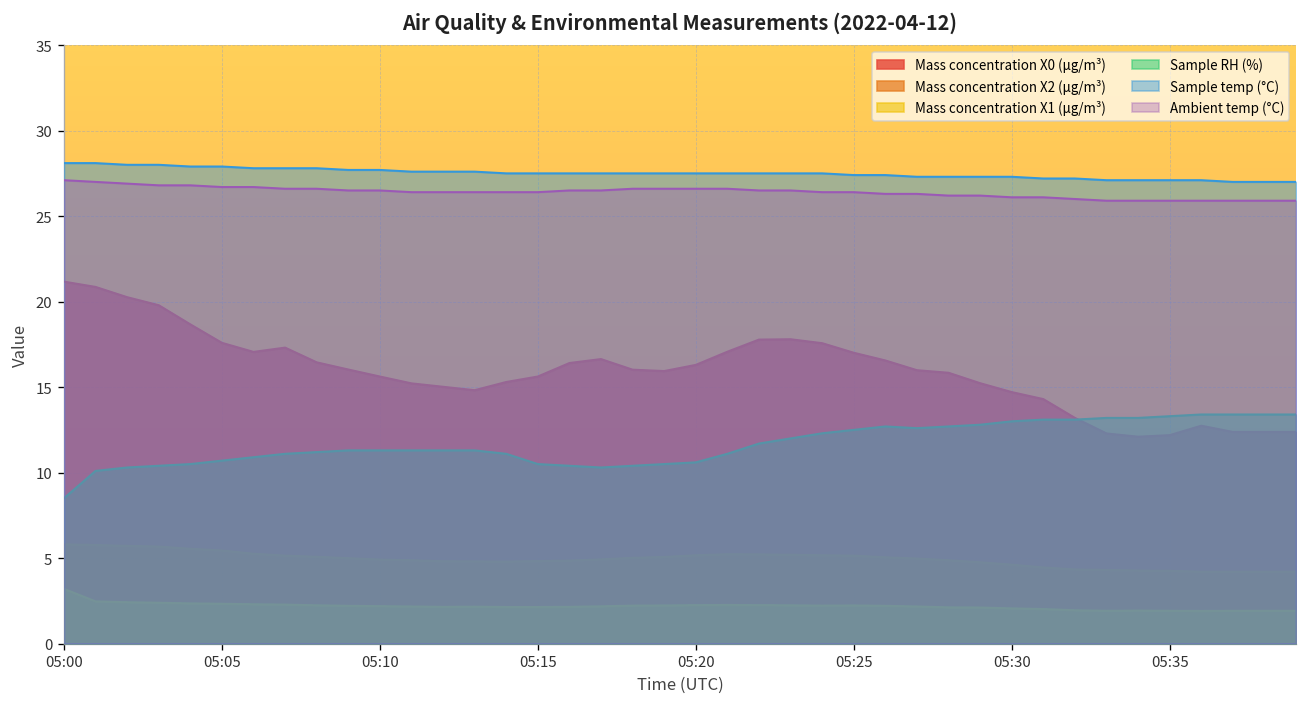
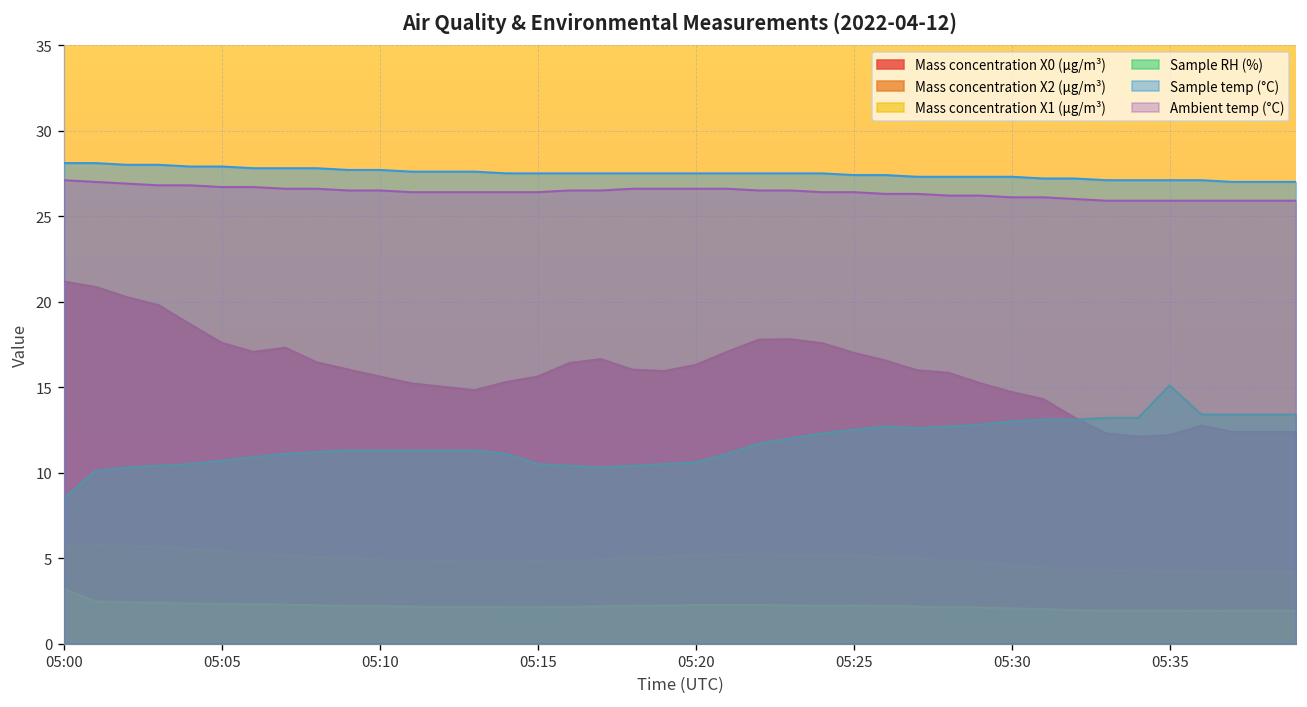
Sample RH (%), 05:35: 13.3 -> 15.1
